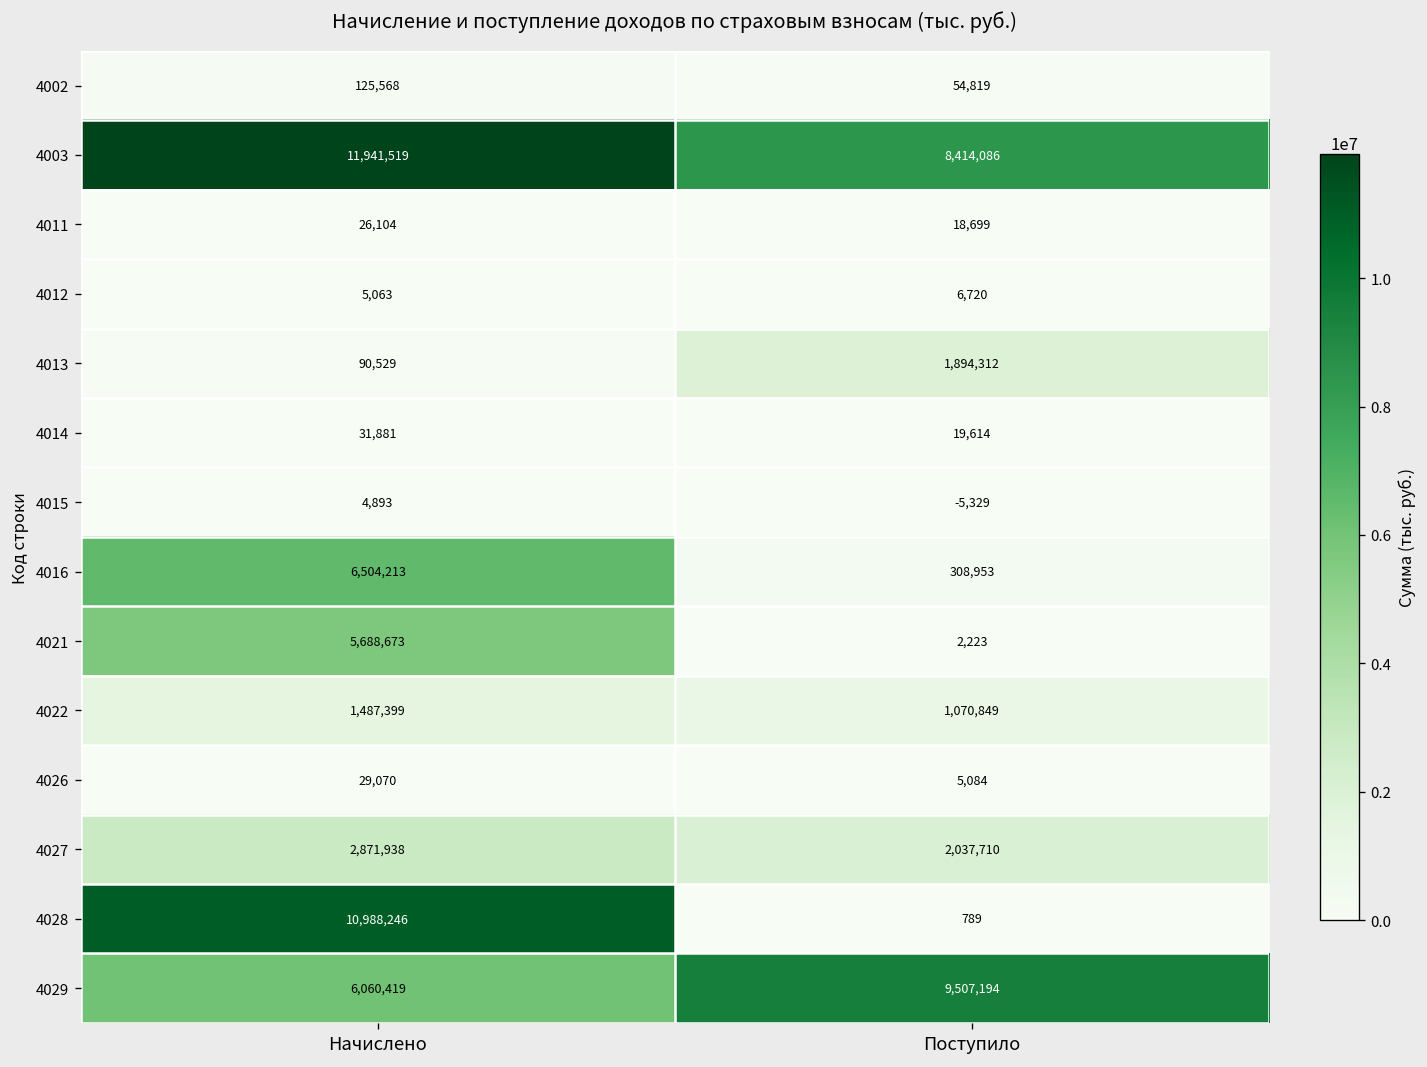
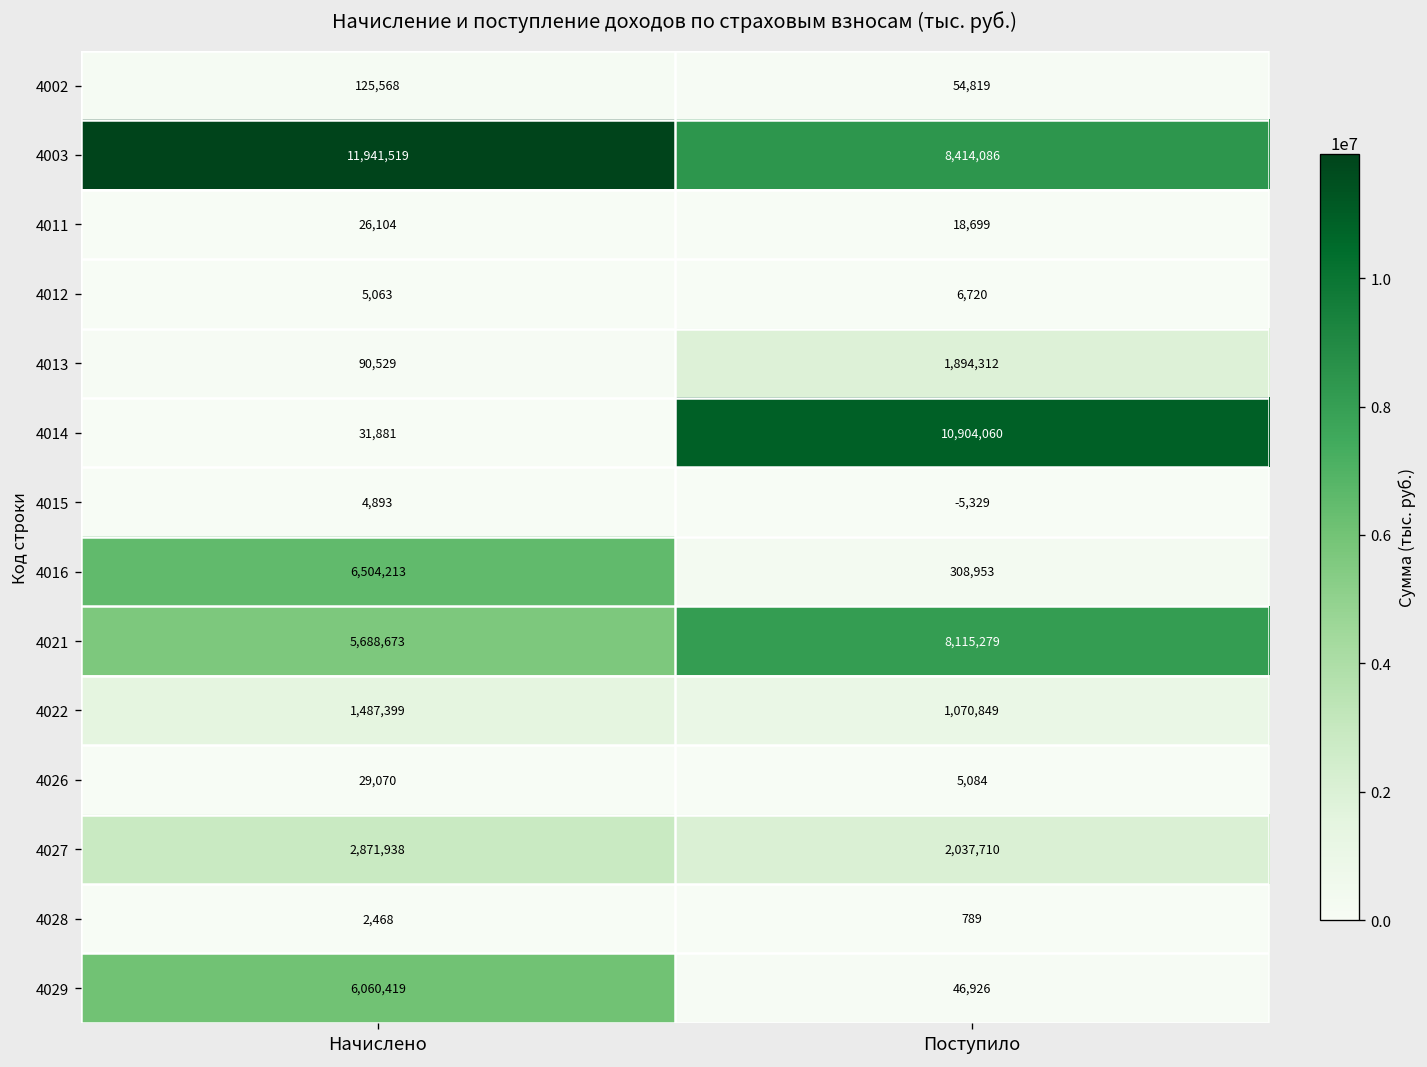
4014, Поступило: 19,614 -> 10,904,060
4021, Поступило: 2,223 -> 8,115,279
4028, Начислено: 10,988,246 -> 2,468
4029, Поступило: 9,507,194 -> 46,926
